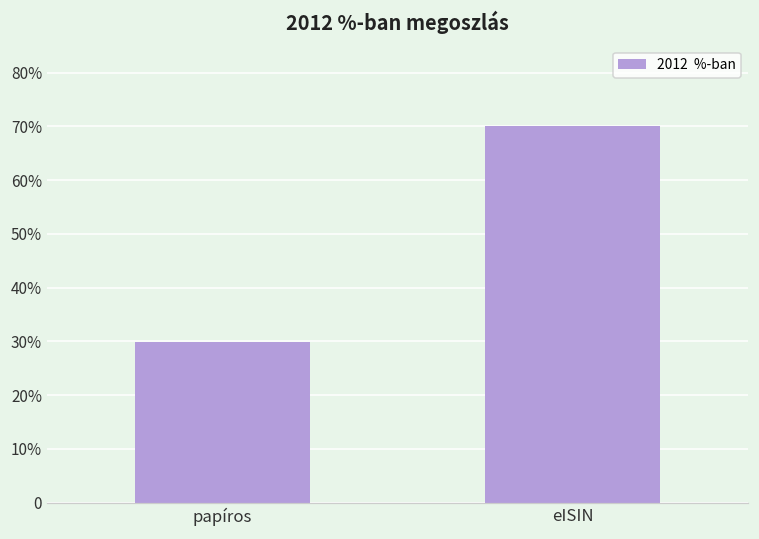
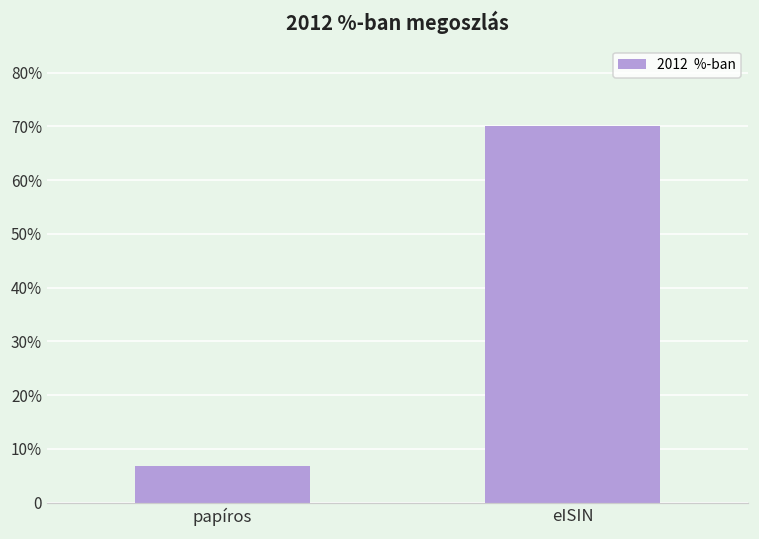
papíros: 30% -> 7%
